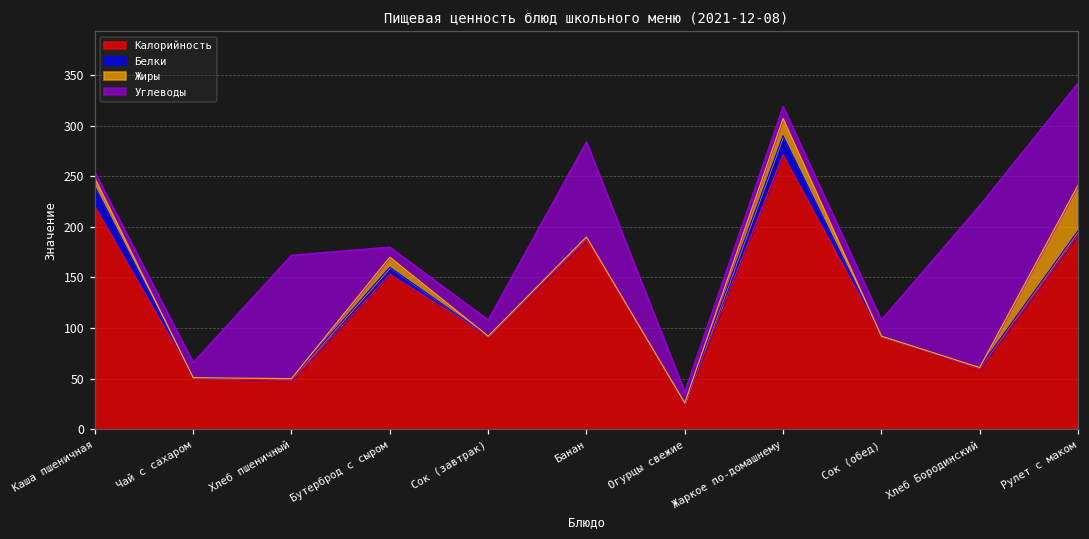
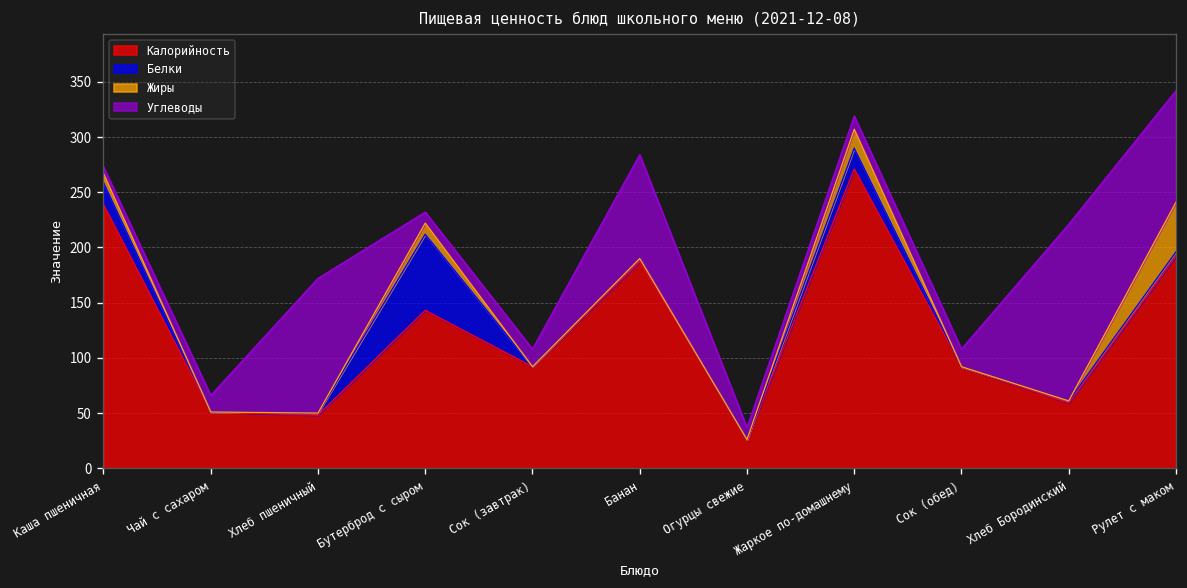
Калорийность, Каша пшеничная: 220 -> 240
Калорийность, Бутерброд с сыром: 150 -> 140
Белки, Бутерброд с сыром: 10 -> 70
